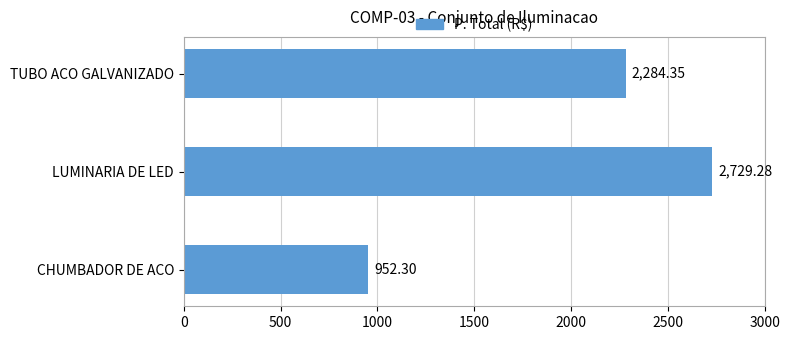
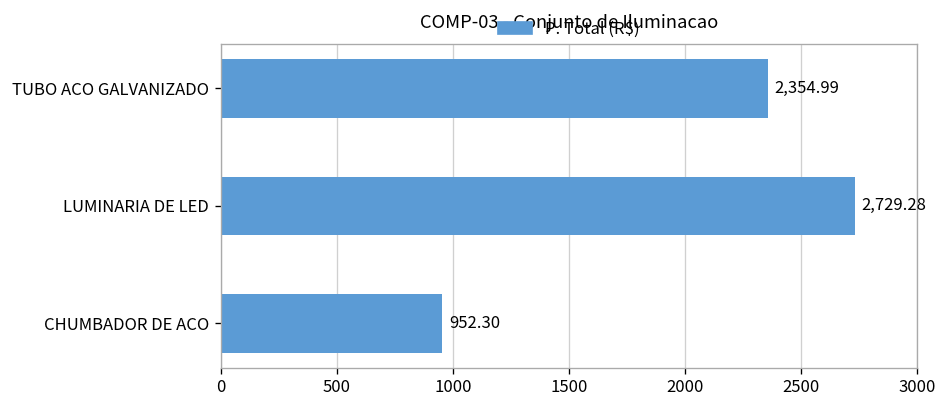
TUBO ACO GALVANIZADO: 2,284.35 -> 2,354.99
